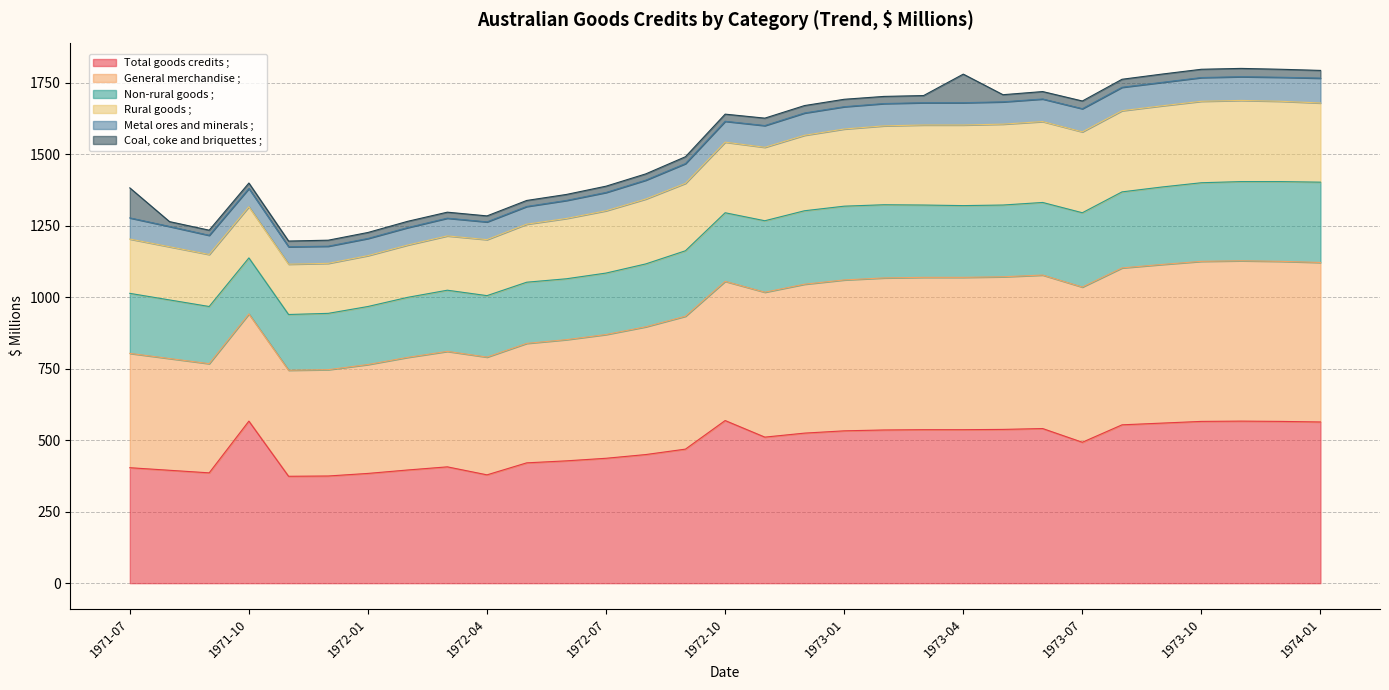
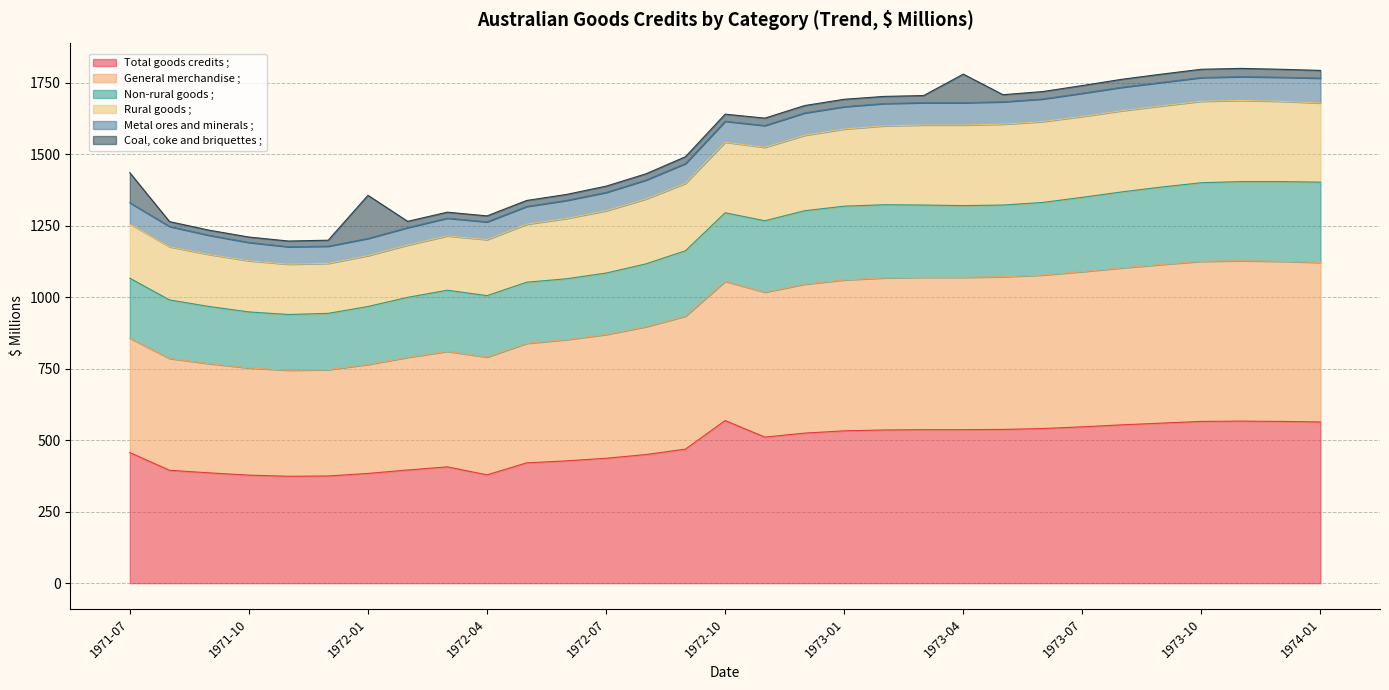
Total goods credits ;, 1971-07: 400 -> 460
Total goods credits ;, 1971-10: 570 -> 380
Coal, coke and briquettes ;, 1972-01: 20 -> 150
Total goods credits ;, 1973-07: 490 -> 550
